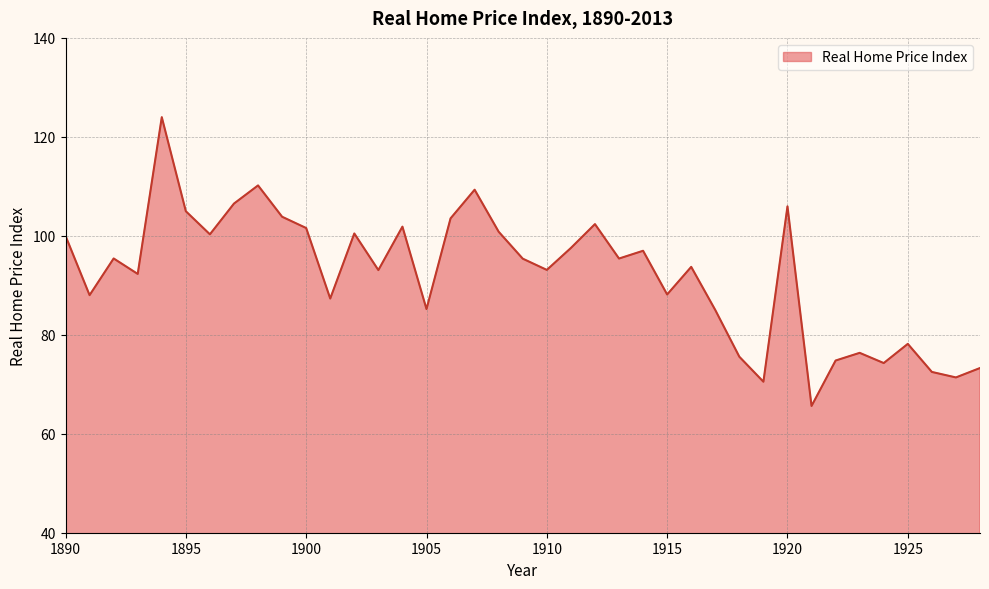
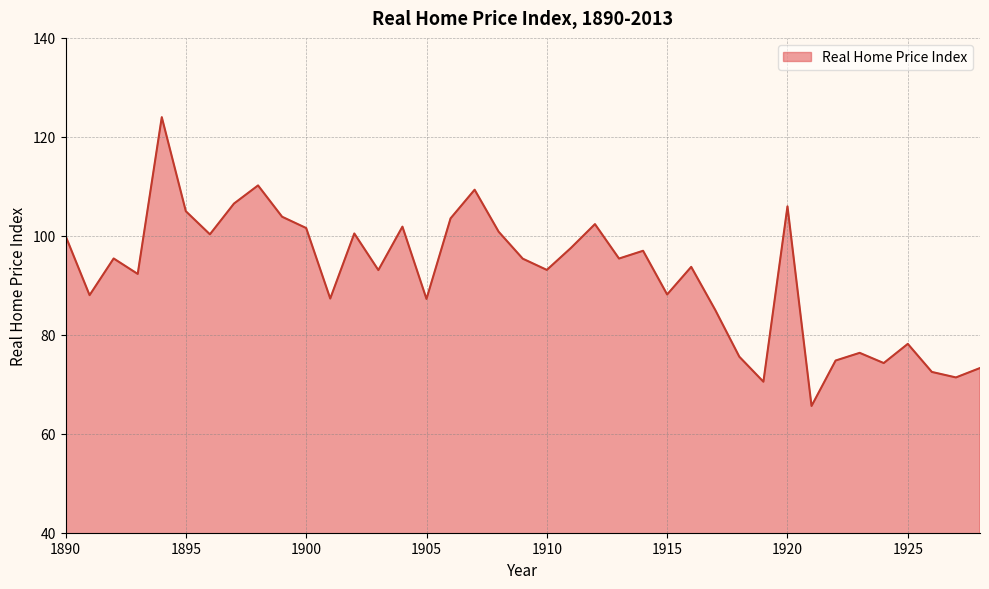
1905: 85 -> 87
